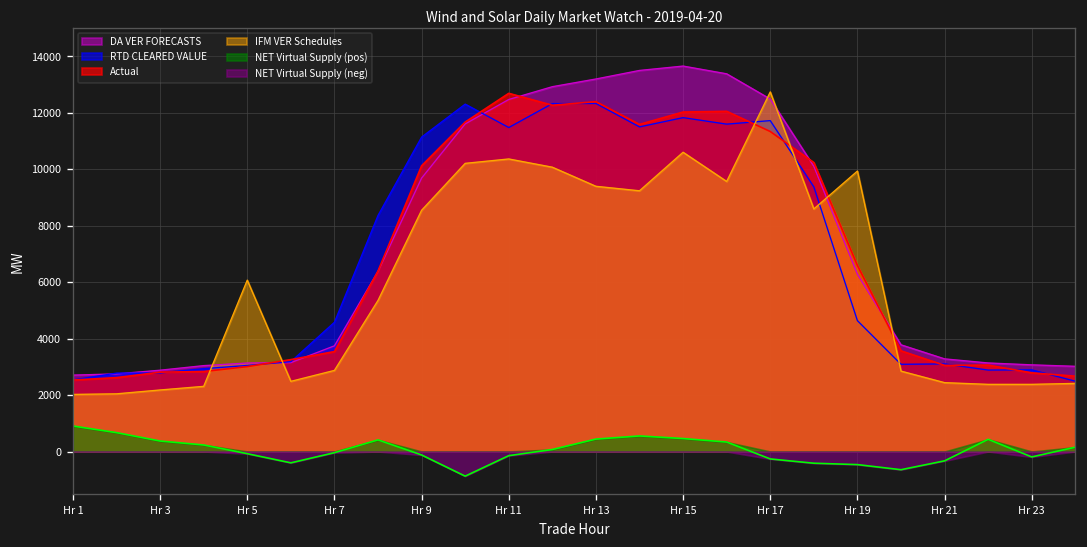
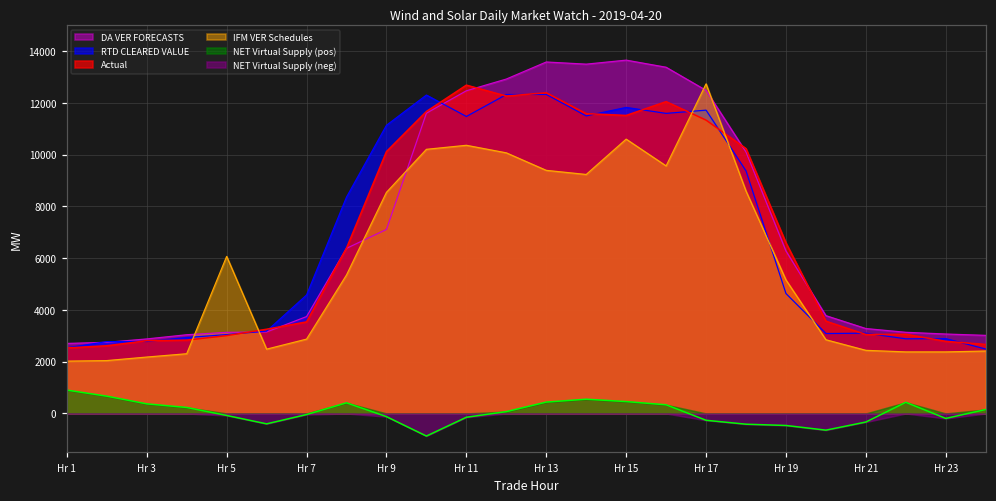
DA VER FORECASTS, Hr 9: 9700 -> 7100
DA VER FORECASTS, Hr 13: 13200 -> 13600
Actual, Hr 15: 12000 -> 11500
IFM VER Schedules, Hr 19: 9900 -> 5200
